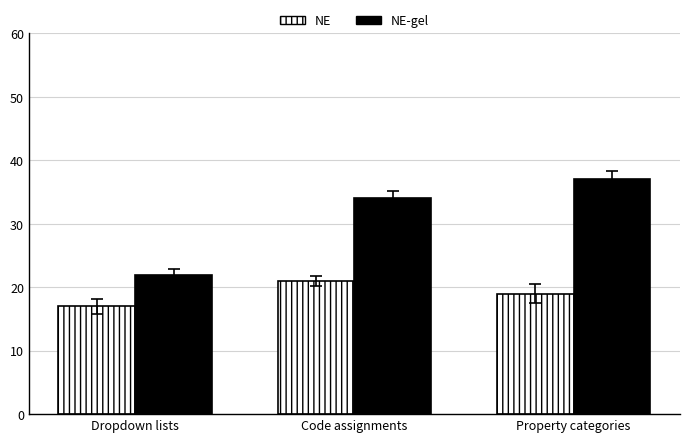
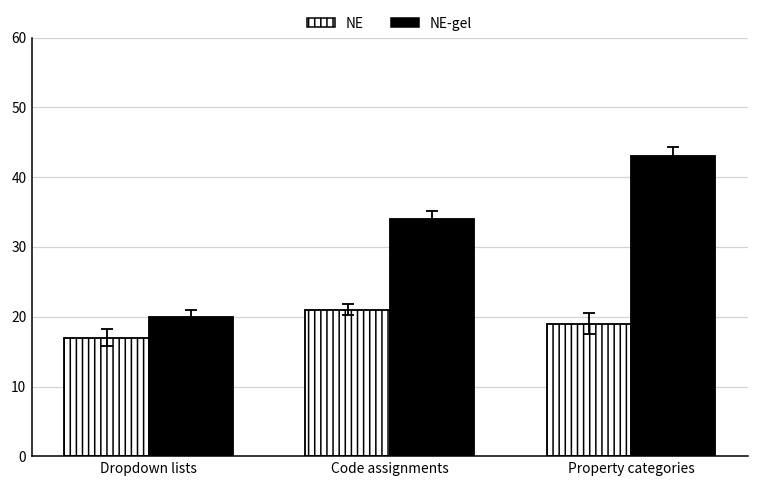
NE-gel, Dropdown lists: 22 -> 20
NE-gel, Property categories: 37 -> 43
